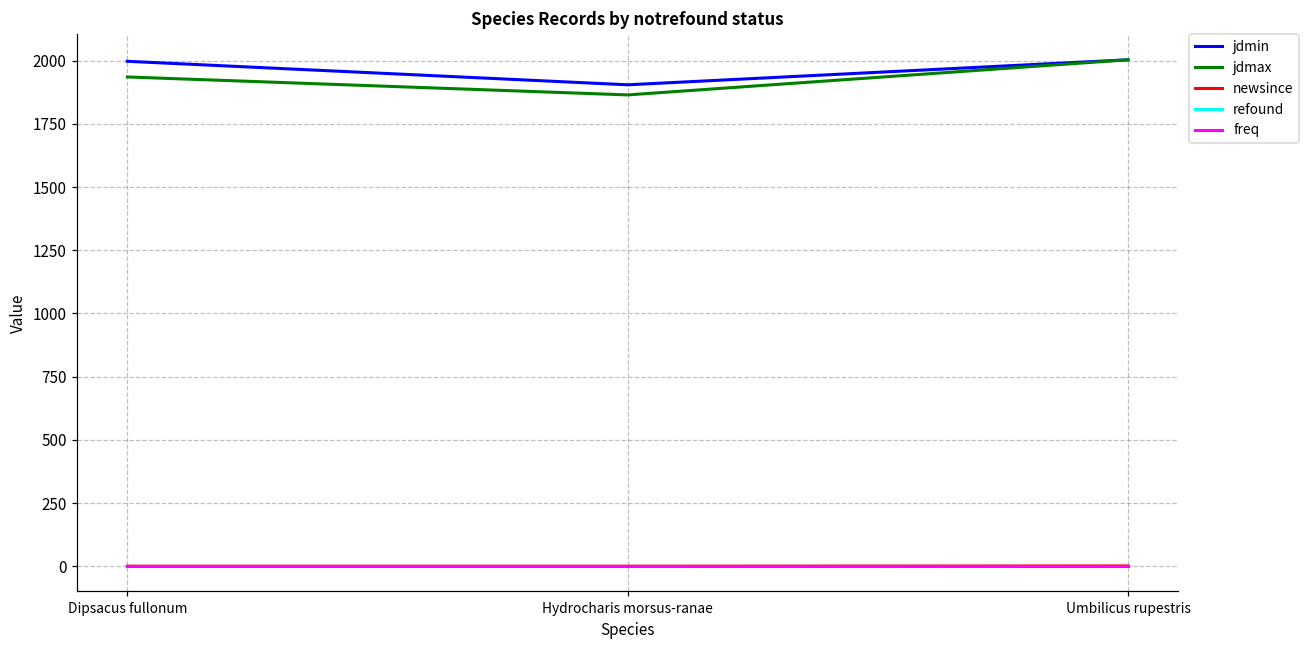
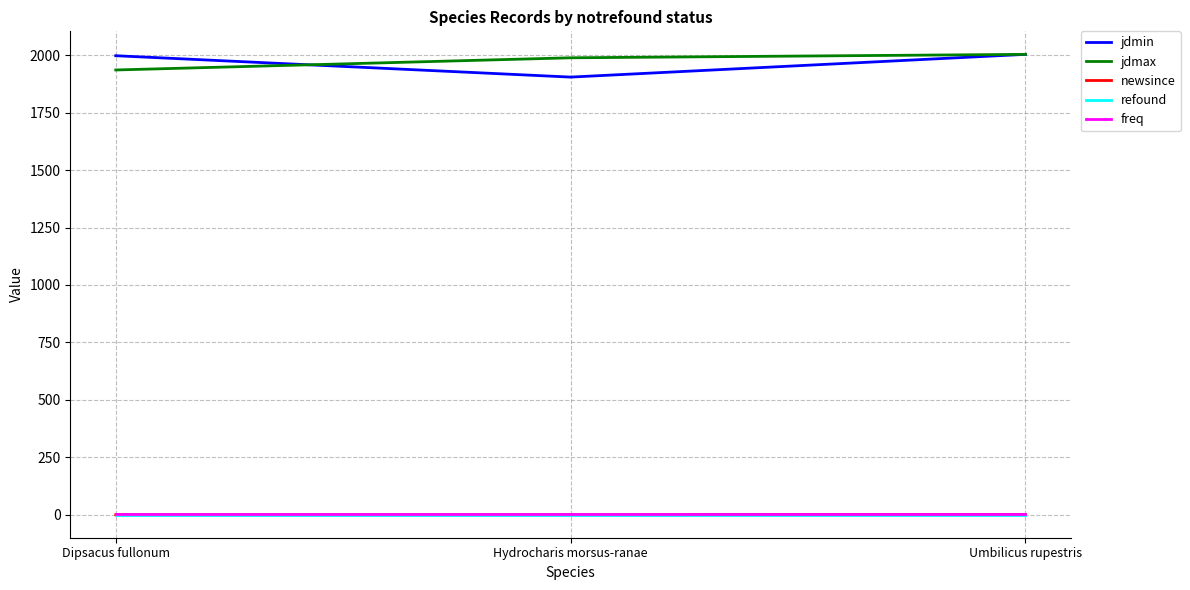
jdmax, Hydrocharis morsus-ranae: 1870 -> 1990
